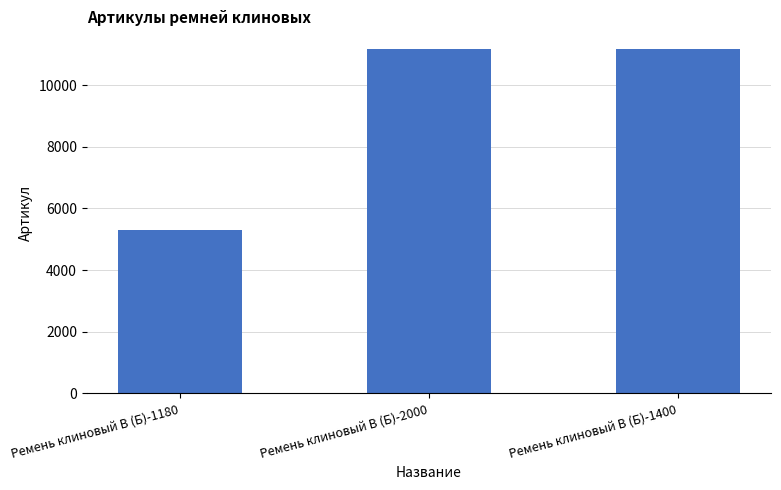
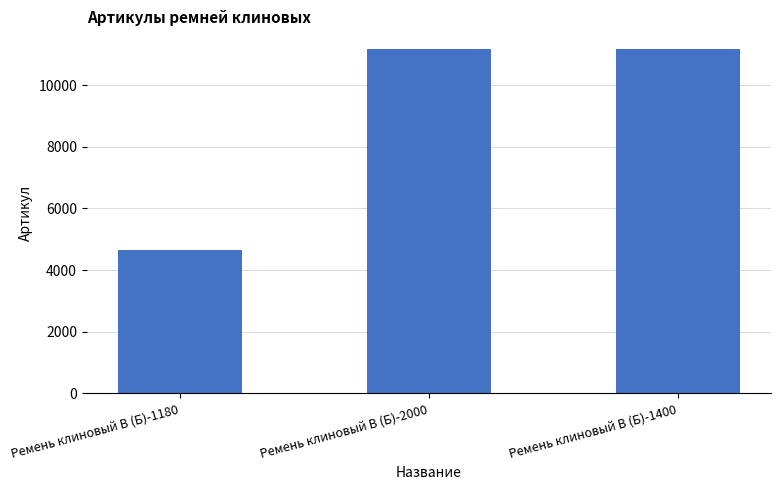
Ремень клиновый В (Б)-1180: 5300 -> 4700
